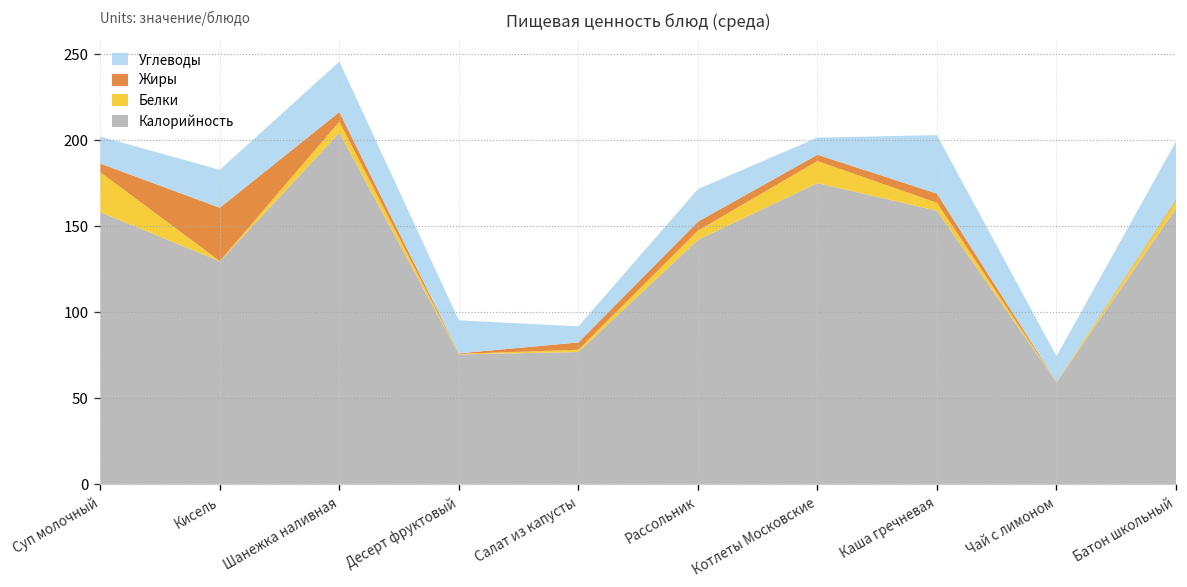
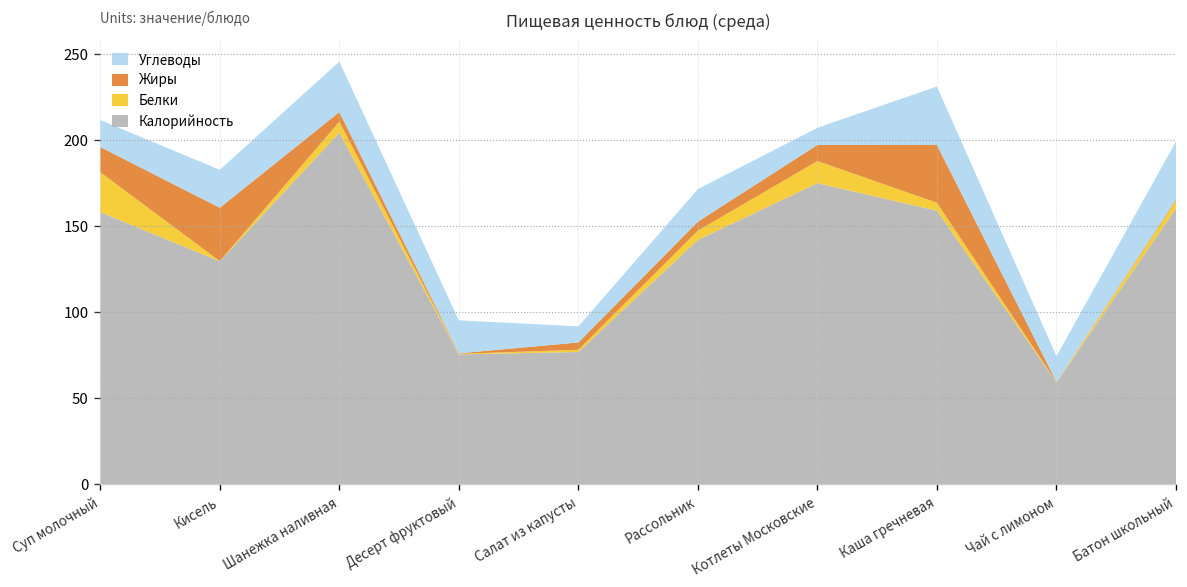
Жиры, Суп молочный: 5 -> 15
Жиры, Котлеты Московские: 4 -> 9
Жиры, Каша гречневая: 5 -> 34
